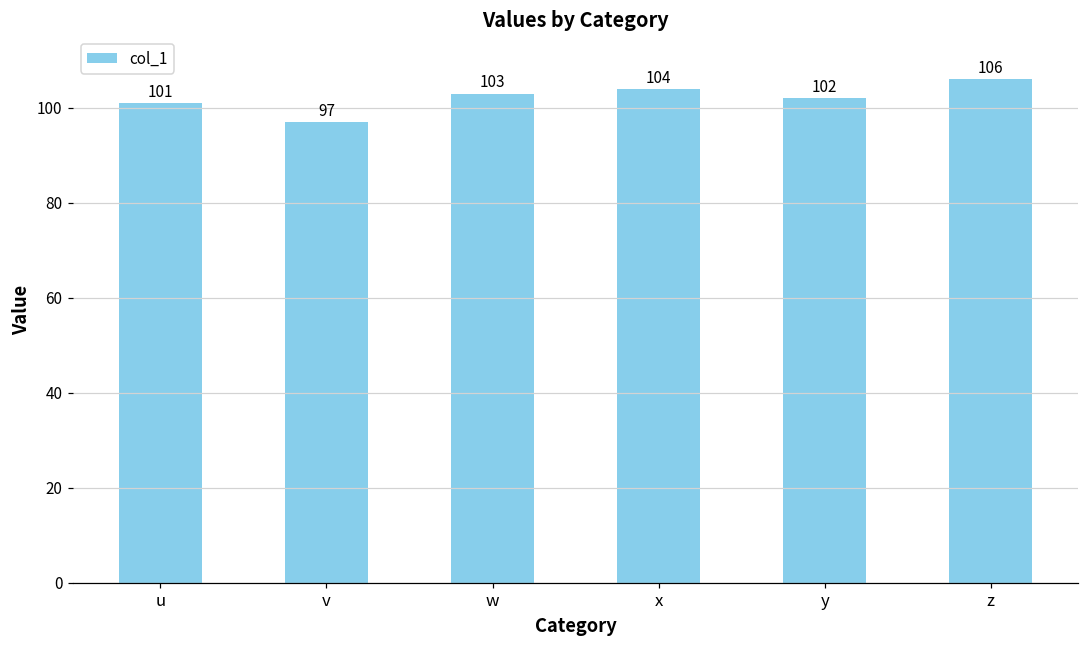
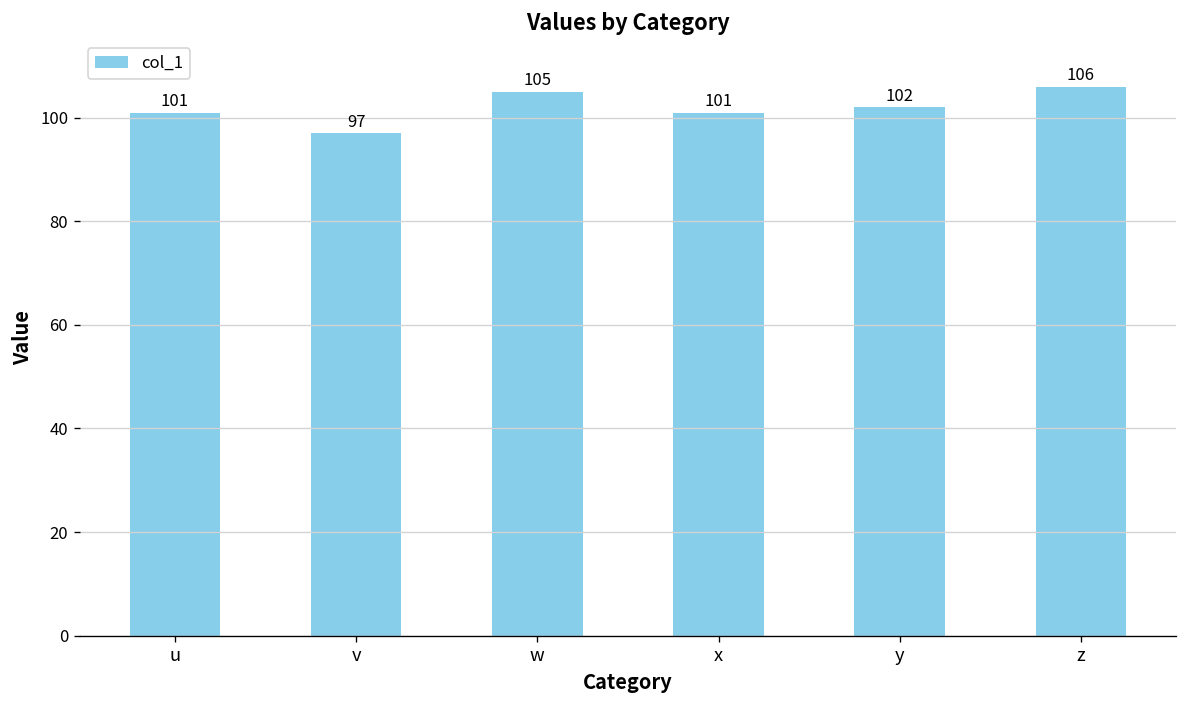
w: 103 -> 105
x: 104 -> 101
